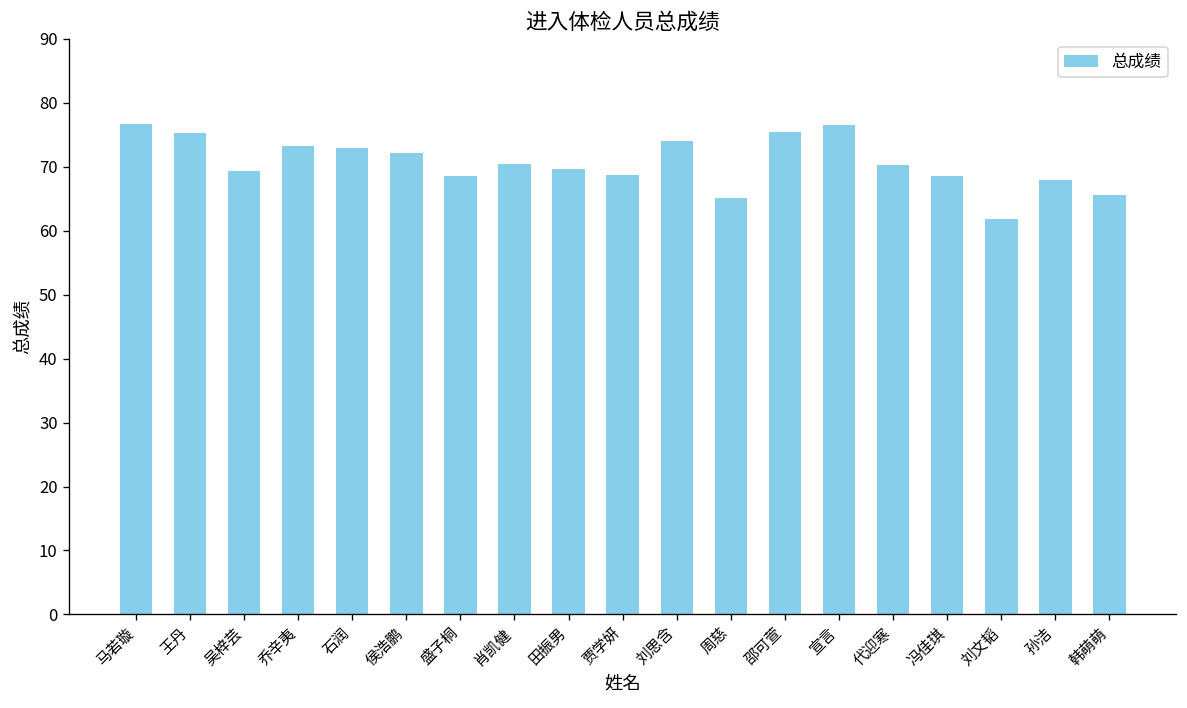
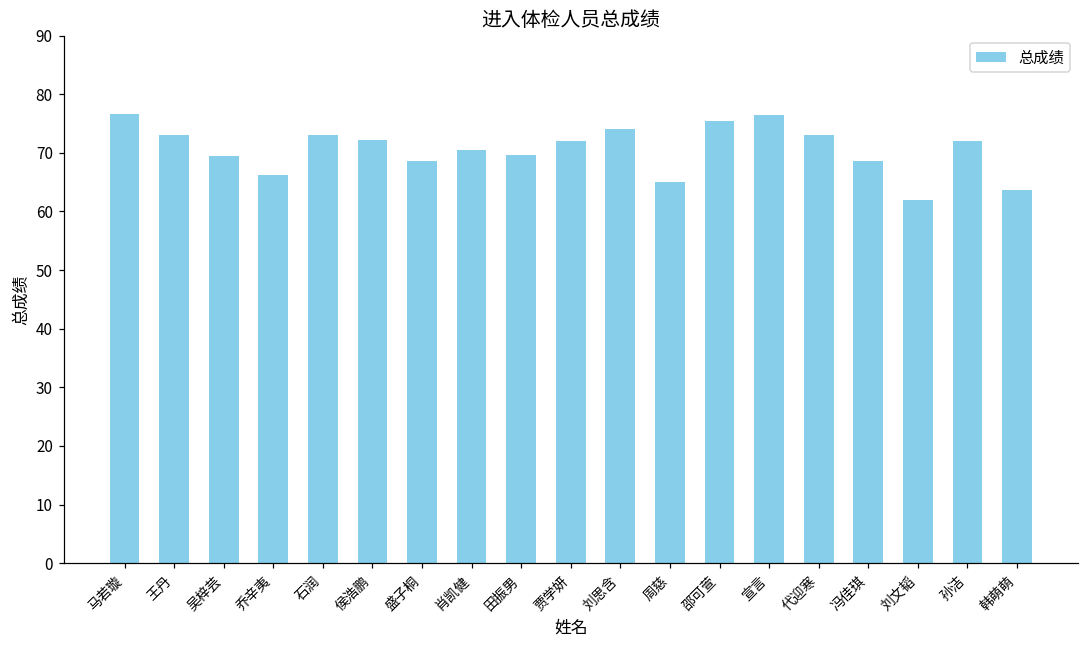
王丹: 75 -> 73
乔辛夷: 73 -> 66
贾学妍: 69 -> 72
代迎寒: 70 -> 73
孙洁: 68 -> 72
韩萌萌: 66 -> 64
